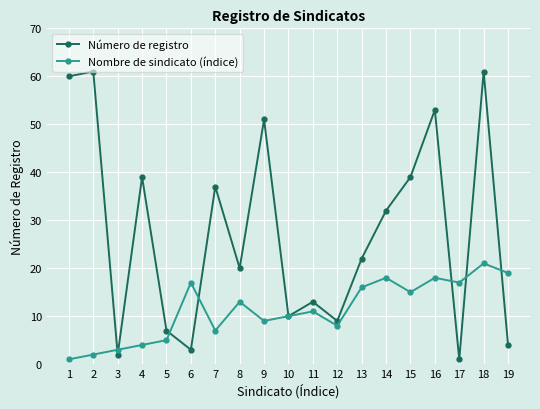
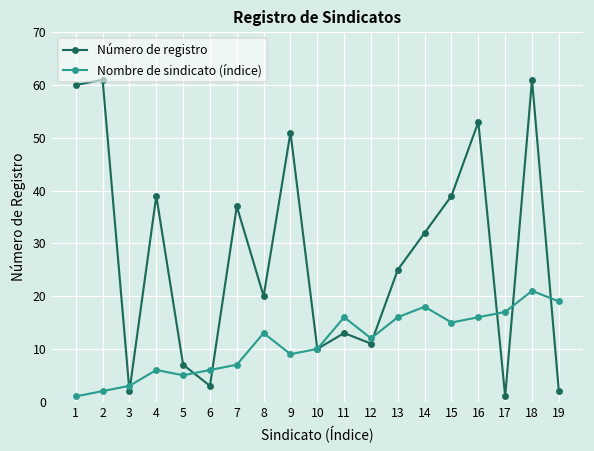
Nombre de sindicato (índice), 4: 4 -> 6
Nombre de sindicato (índice), 6: 17 -> 6
Nombre de sindicato (índice), 11: 11 -> 16
Número de registro, 12: 9 -> 11
Nombre de sindicato (índice), 12: 8 -> 12
Número de registro, 13: 22 -> 25
Nombre de sindicato (índice), 16: 18 -> 16
Número de registro, 19: 4 -> 2
